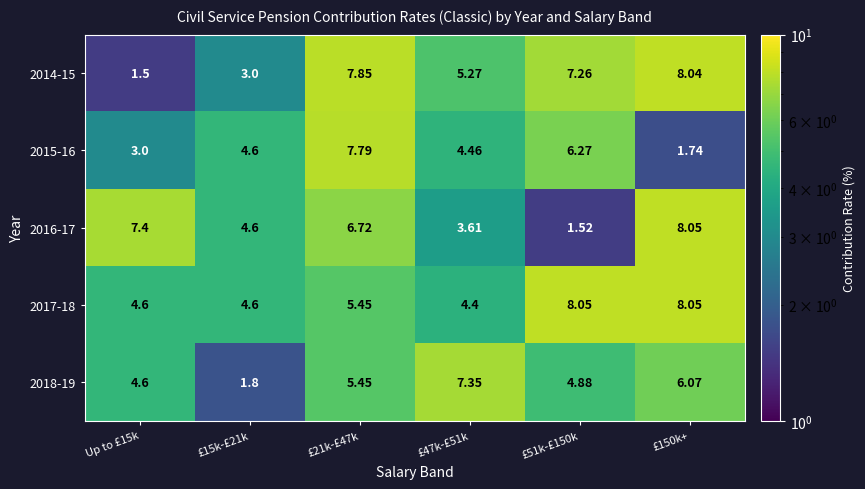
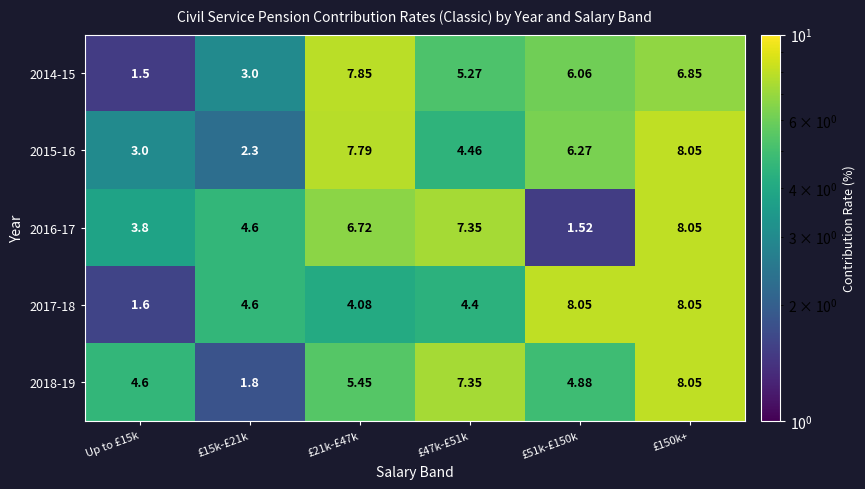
2014-15, £51k-£150k: 7.26 -> 6.06
2014-15, £150k+: 8.04 -> 6.85
2015-16, £15k-£21k: 4.6 -> 2.3
2015-16, £150k+: 1.74 -> 8.05
2016-17, Up to £15k: 7.4 -> 3.8
2016-17, £47k-£51k: 3.61 -> 7.35
2017-18, Up to £15k: 4.6 -> 1.6
2017-18, £21k-£47k: 5.45 -> 4.08
2018-19, £150k+: 6.07 -> 8.05
